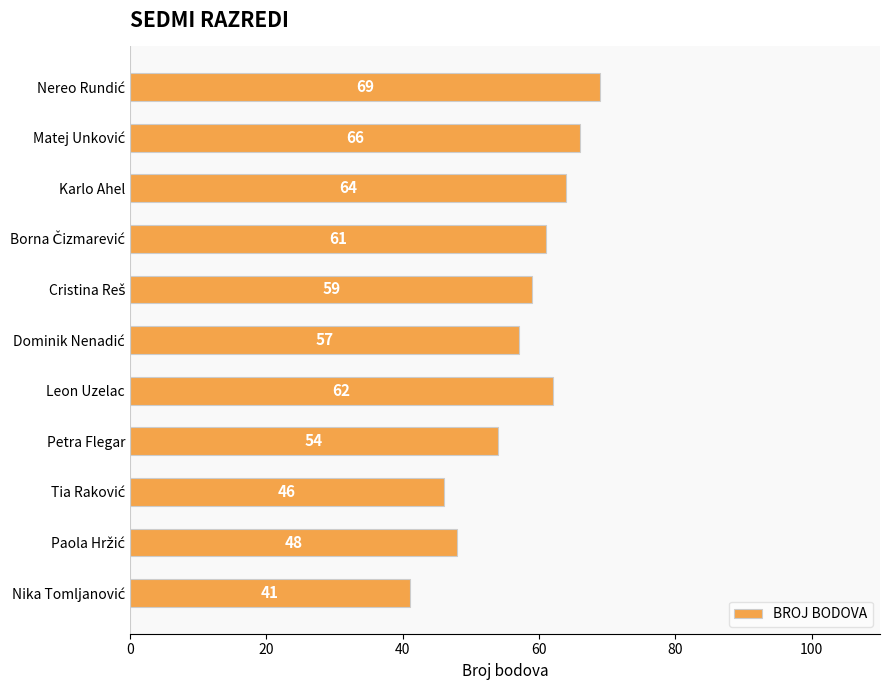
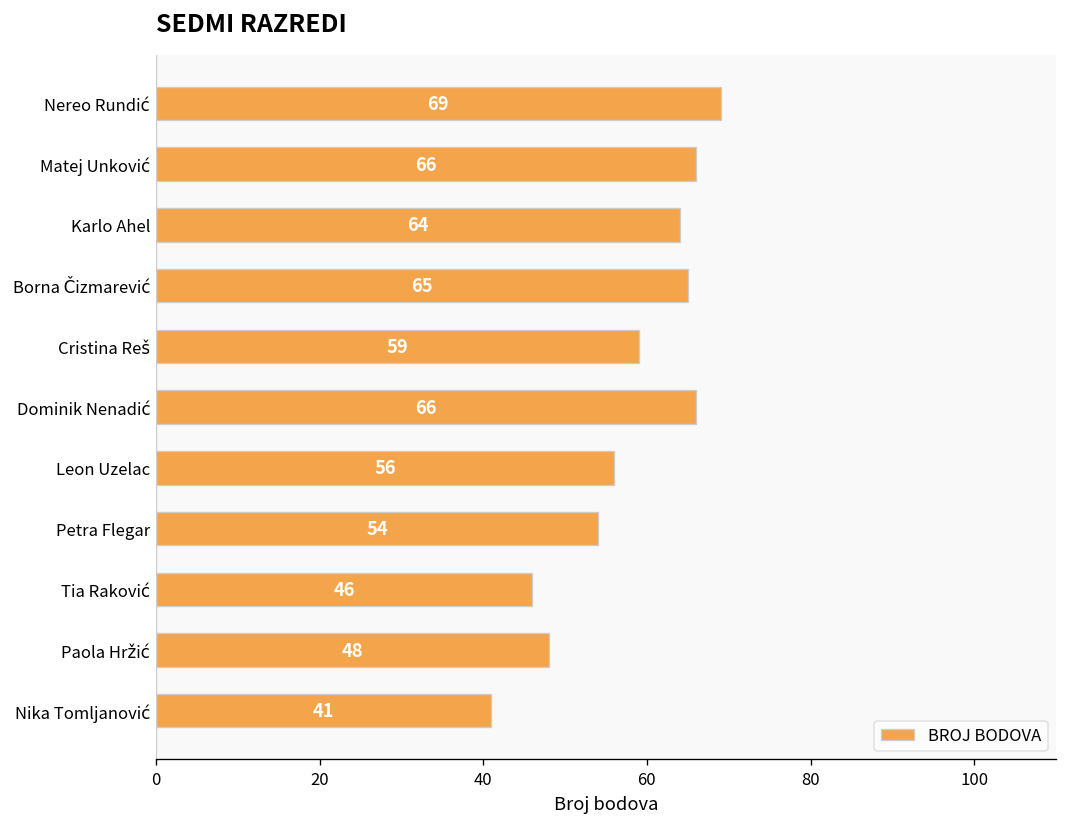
Borna Čizmarević: 61 -> 65
Dominik Nenadić: 57 -> 66
Leon Uzelac: 62 -> 56
